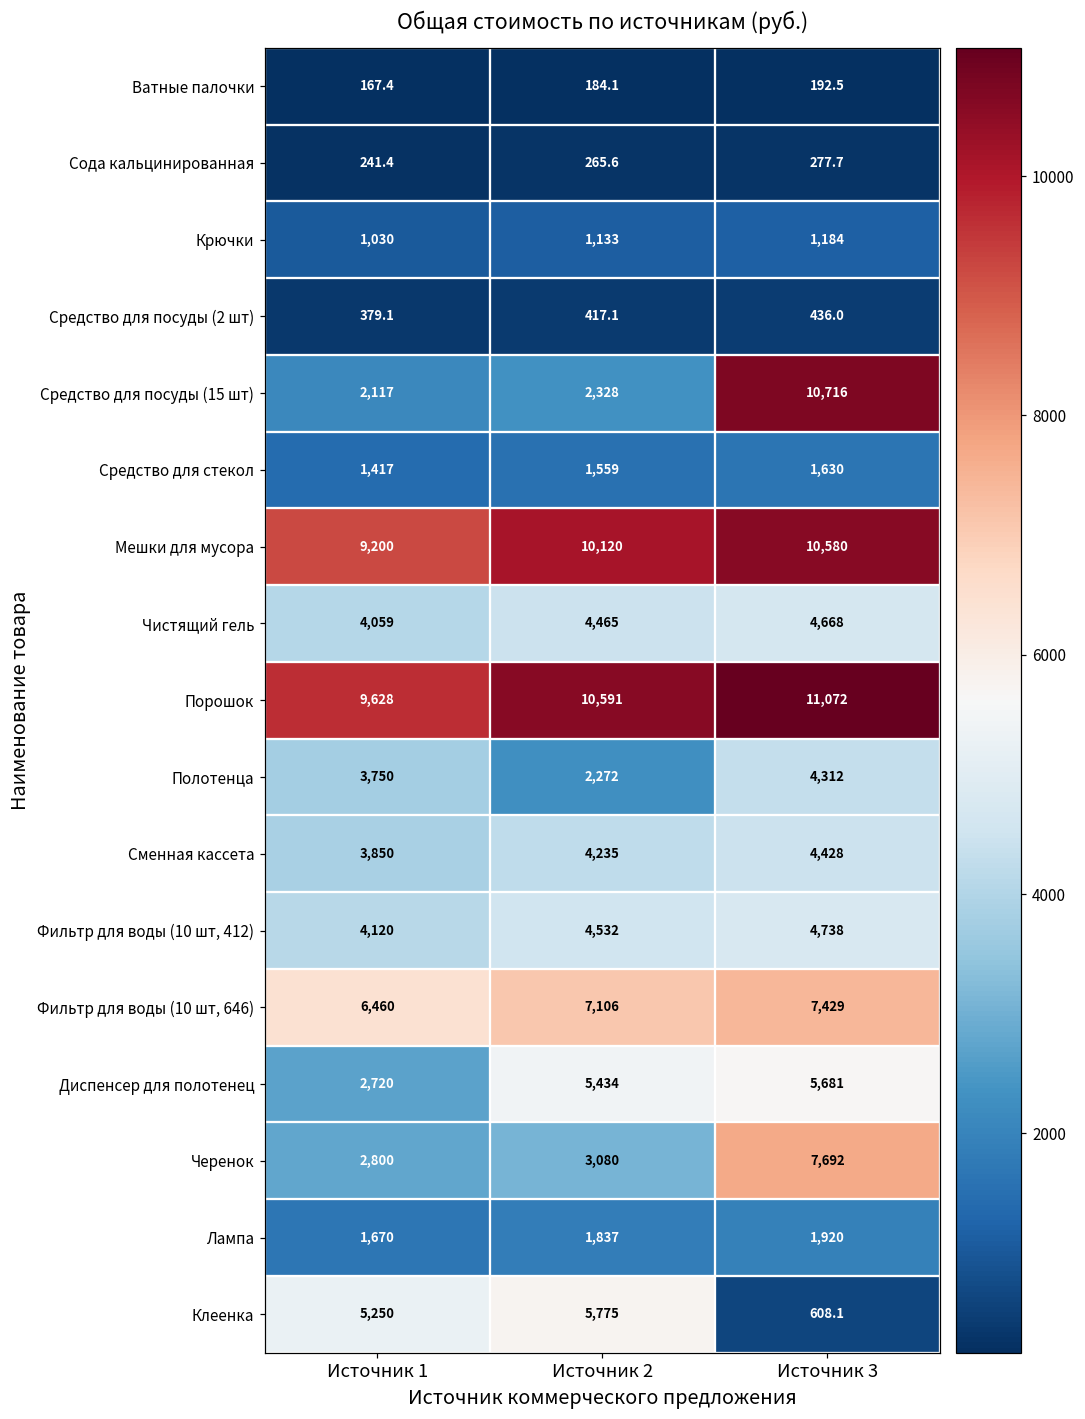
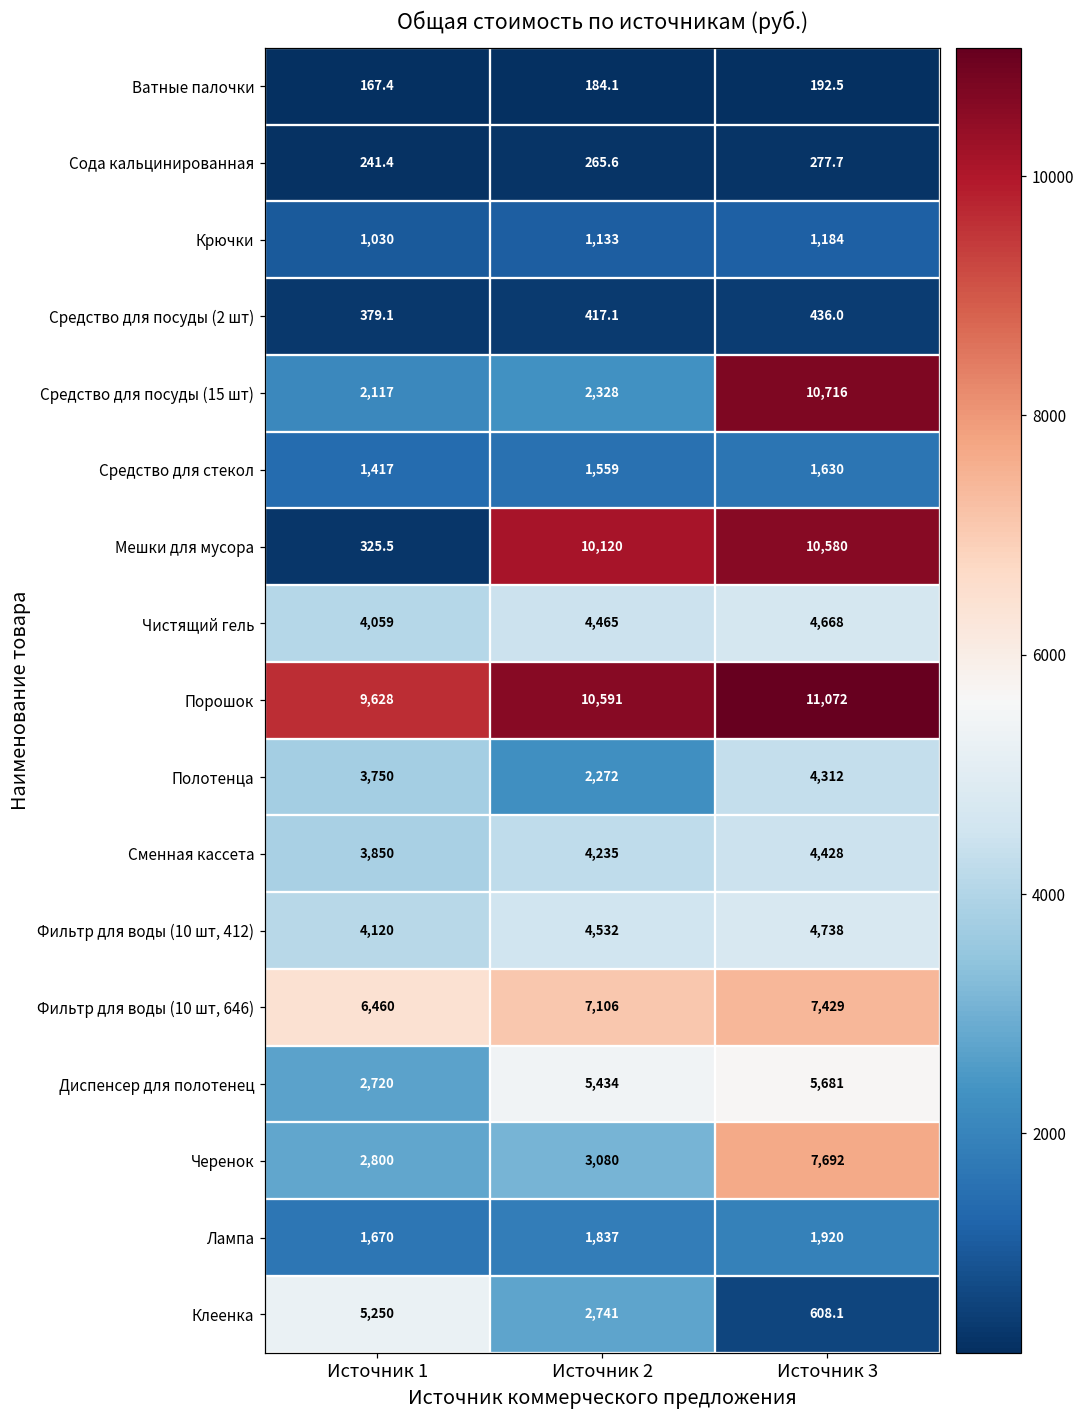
Мешки для мусора, Источник 1: 9,200 -> 325.5
Клеенка, Источник 2: 5,775 -> 2,741
